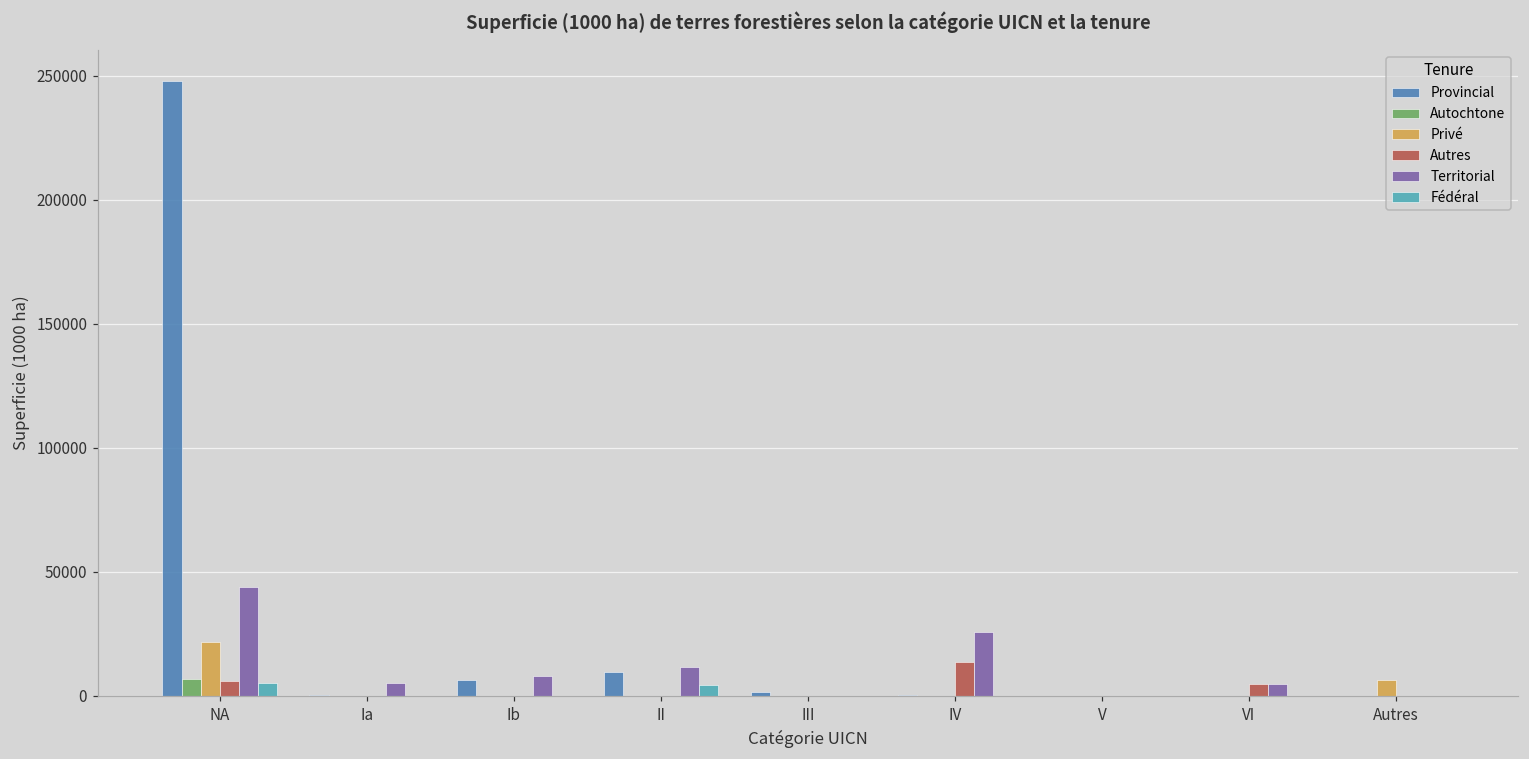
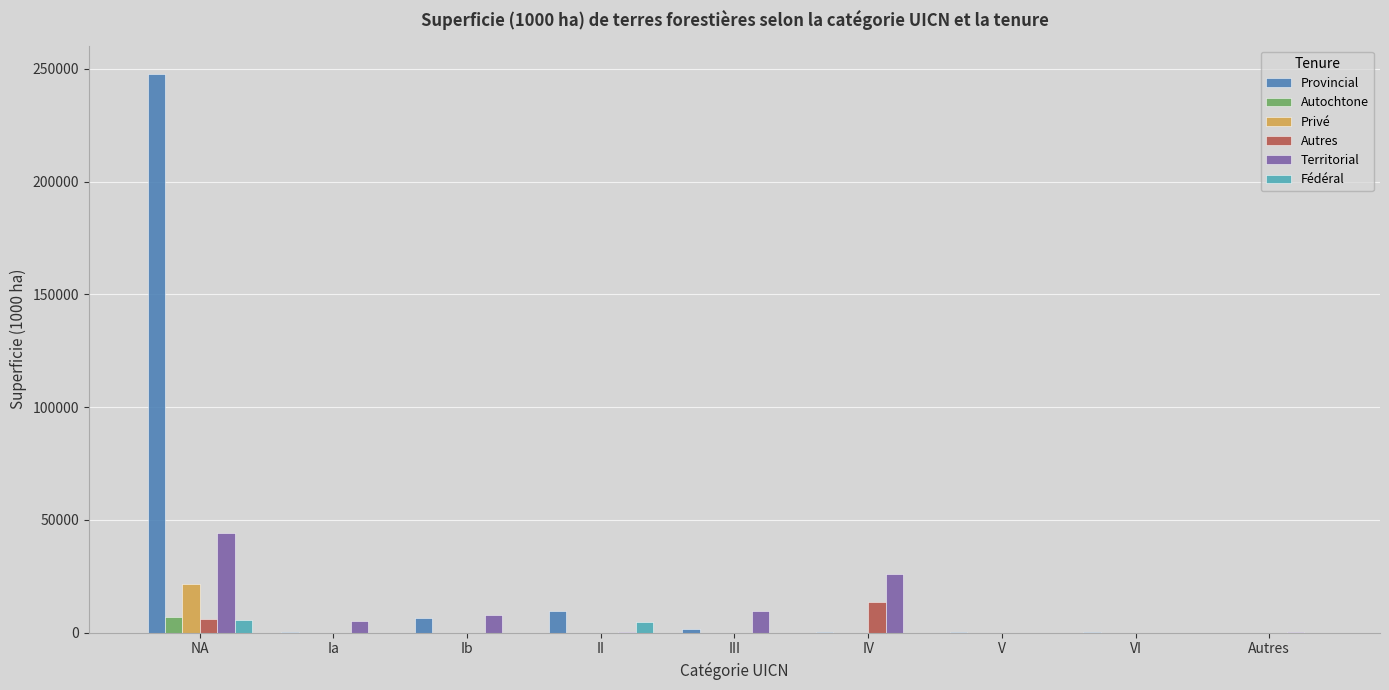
Territorial, II: 12000 -> 0
Territorial, III: 0 -> 10000
Autres, VI: 5000 -> 0
Territorial, VI: 5000 -> 0
Privé, Autres: 6000 -> 0
